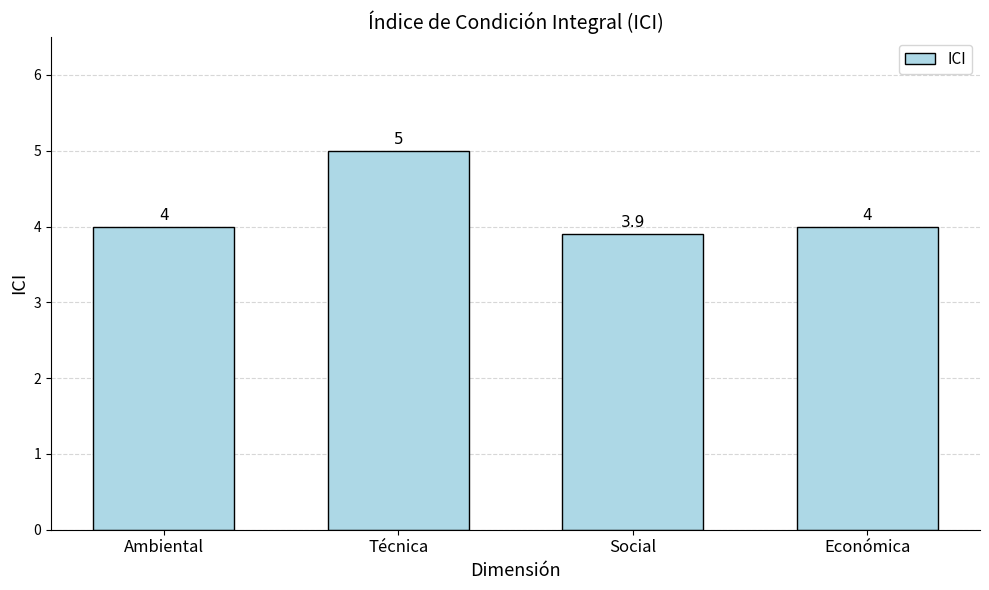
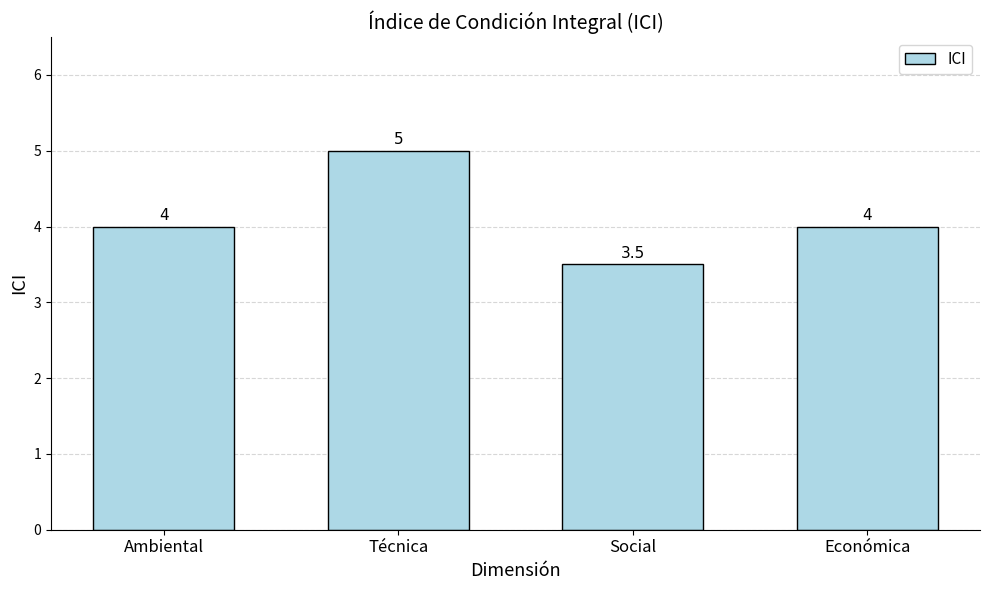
Social: 3.9 -> 3.5
